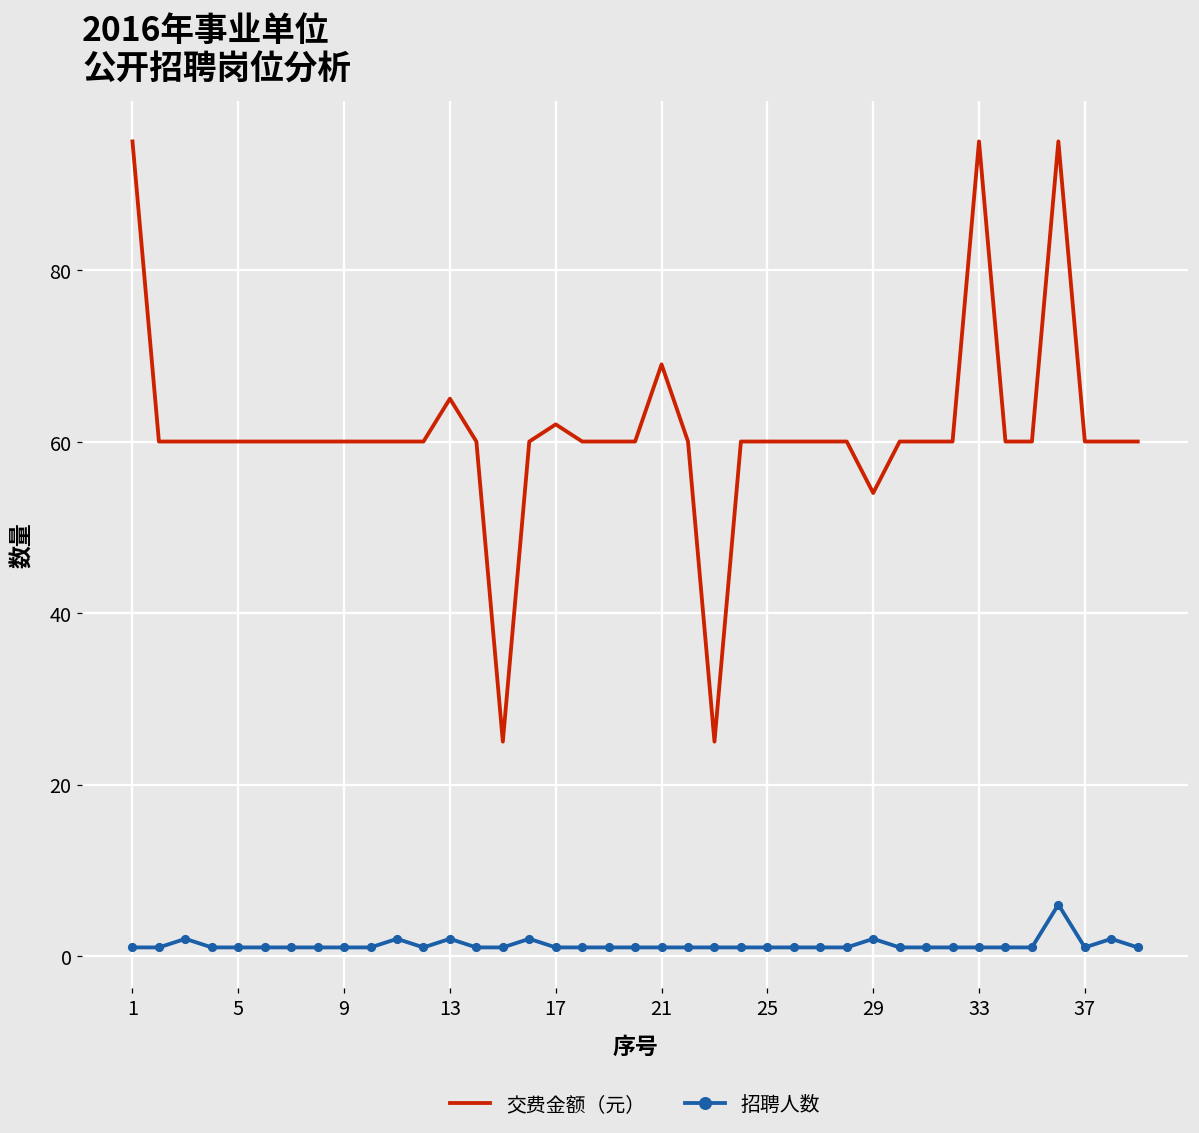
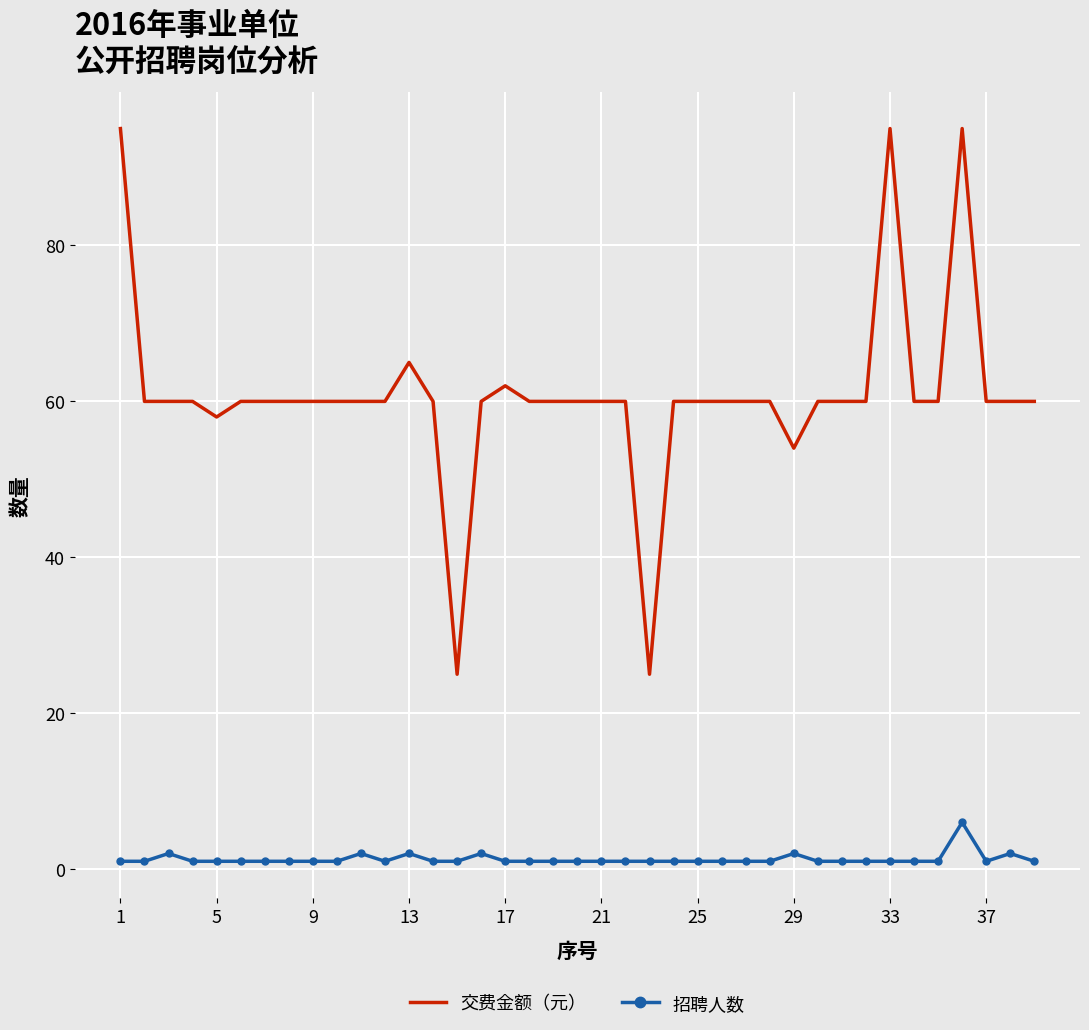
交费金额（元）, 5: 60 -> 58
交费金额（元）, 21: 69 -> 60
